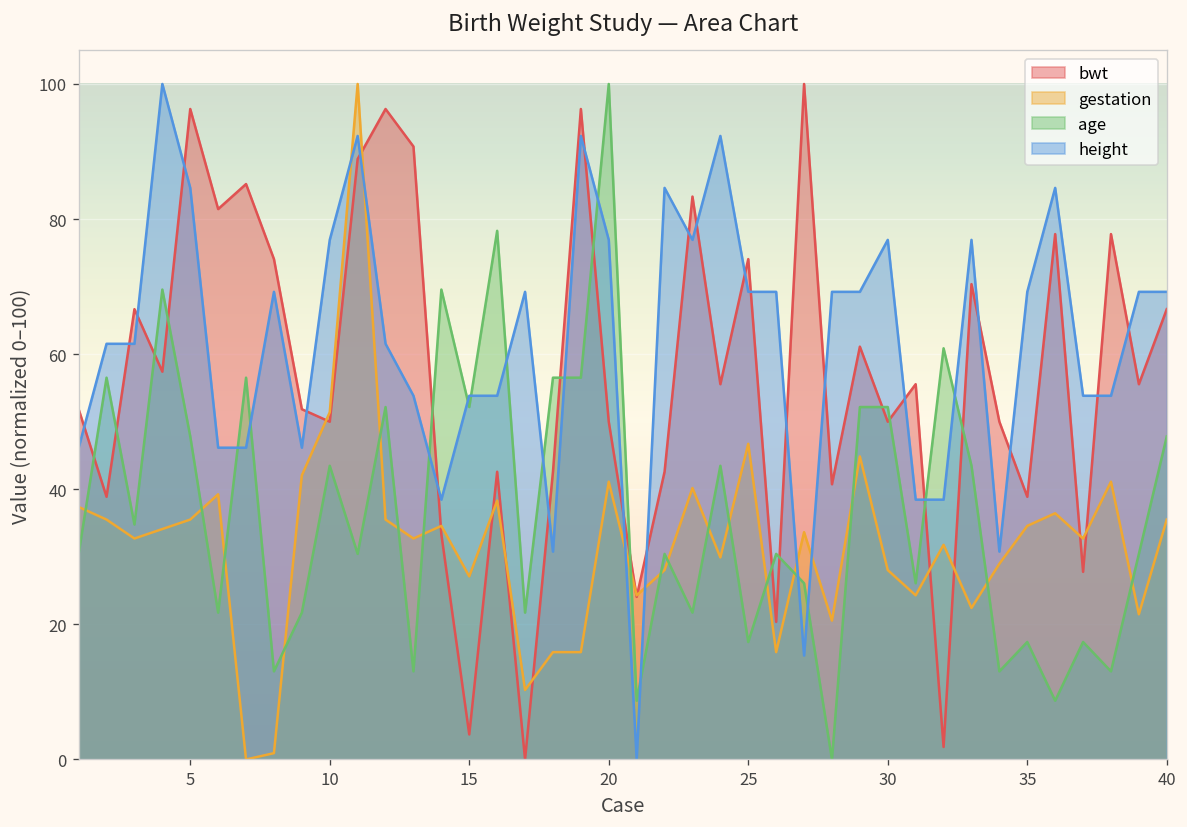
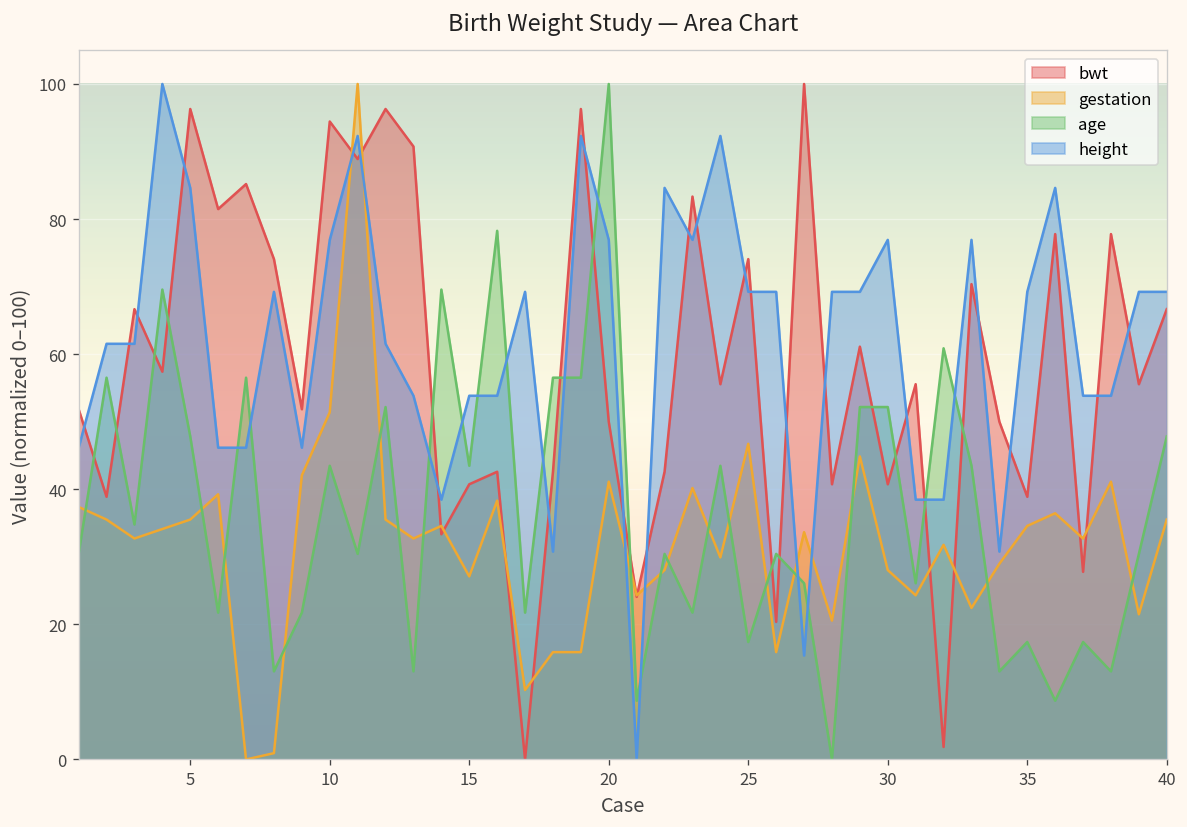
bwt, 10: 50 -> 94
bwt, 15: 4 -> 41
age, 15: 52 -> 43
bwt, 30: 50 -> 41
